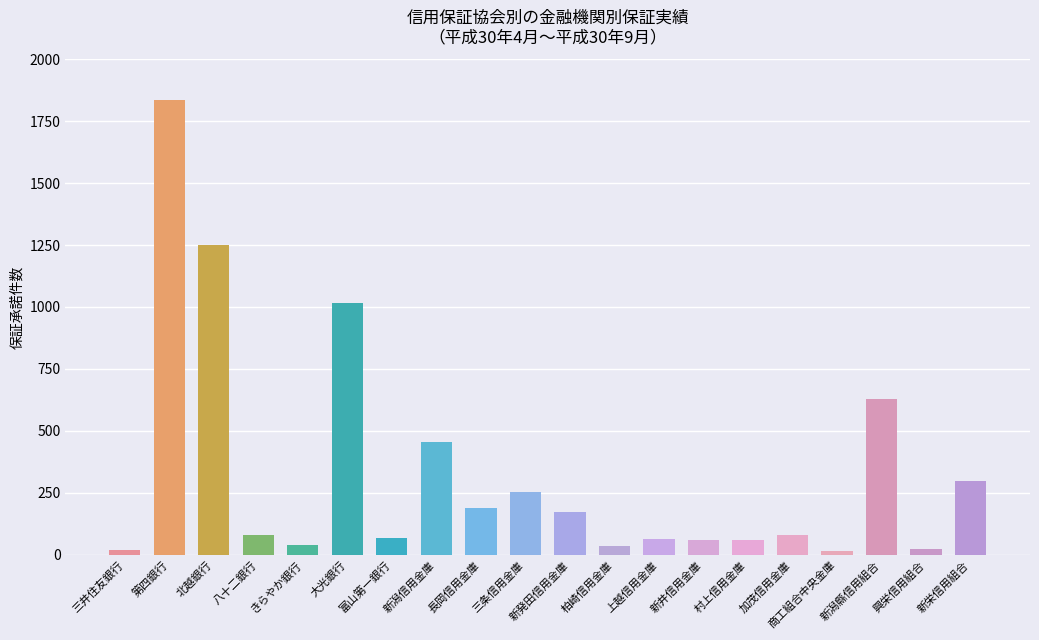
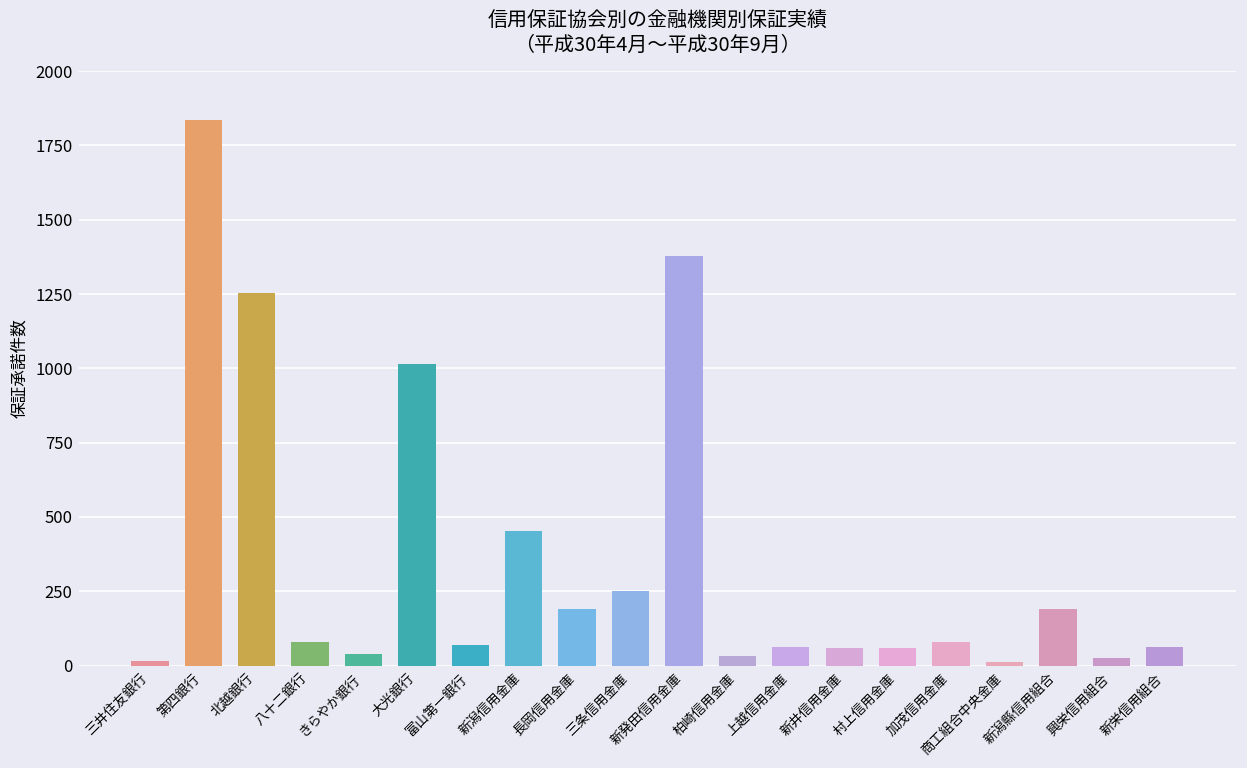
新発田信用金庫: 170 -> 1380
新潟縣信用組合: 630 -> 190
新栄信用組合: 300 -> 60
